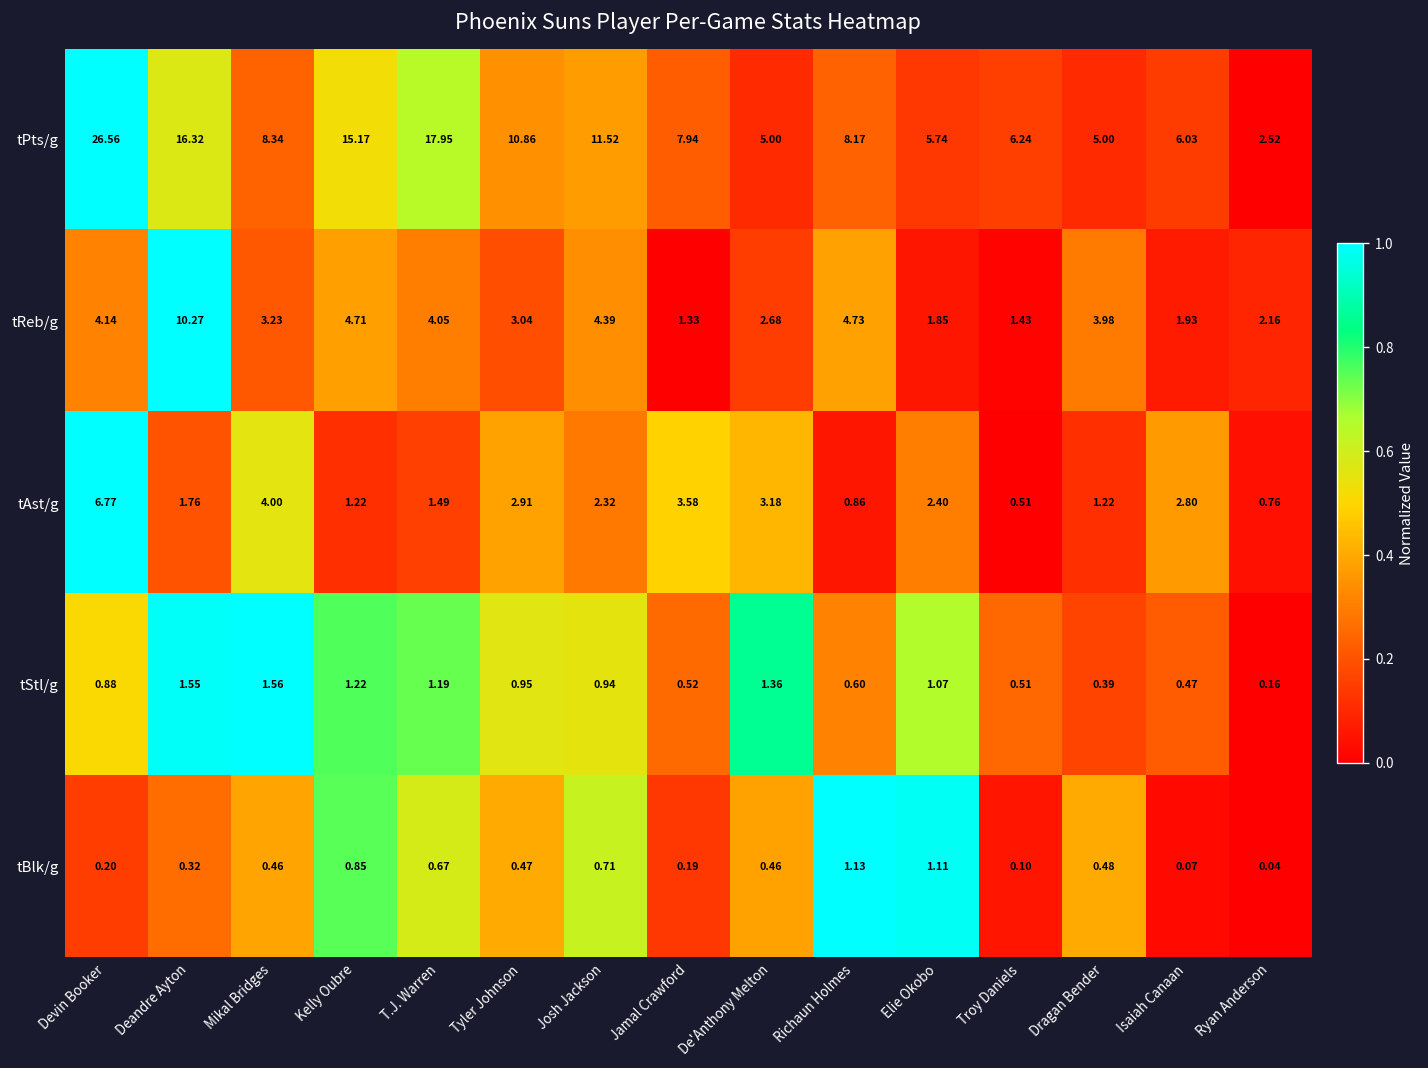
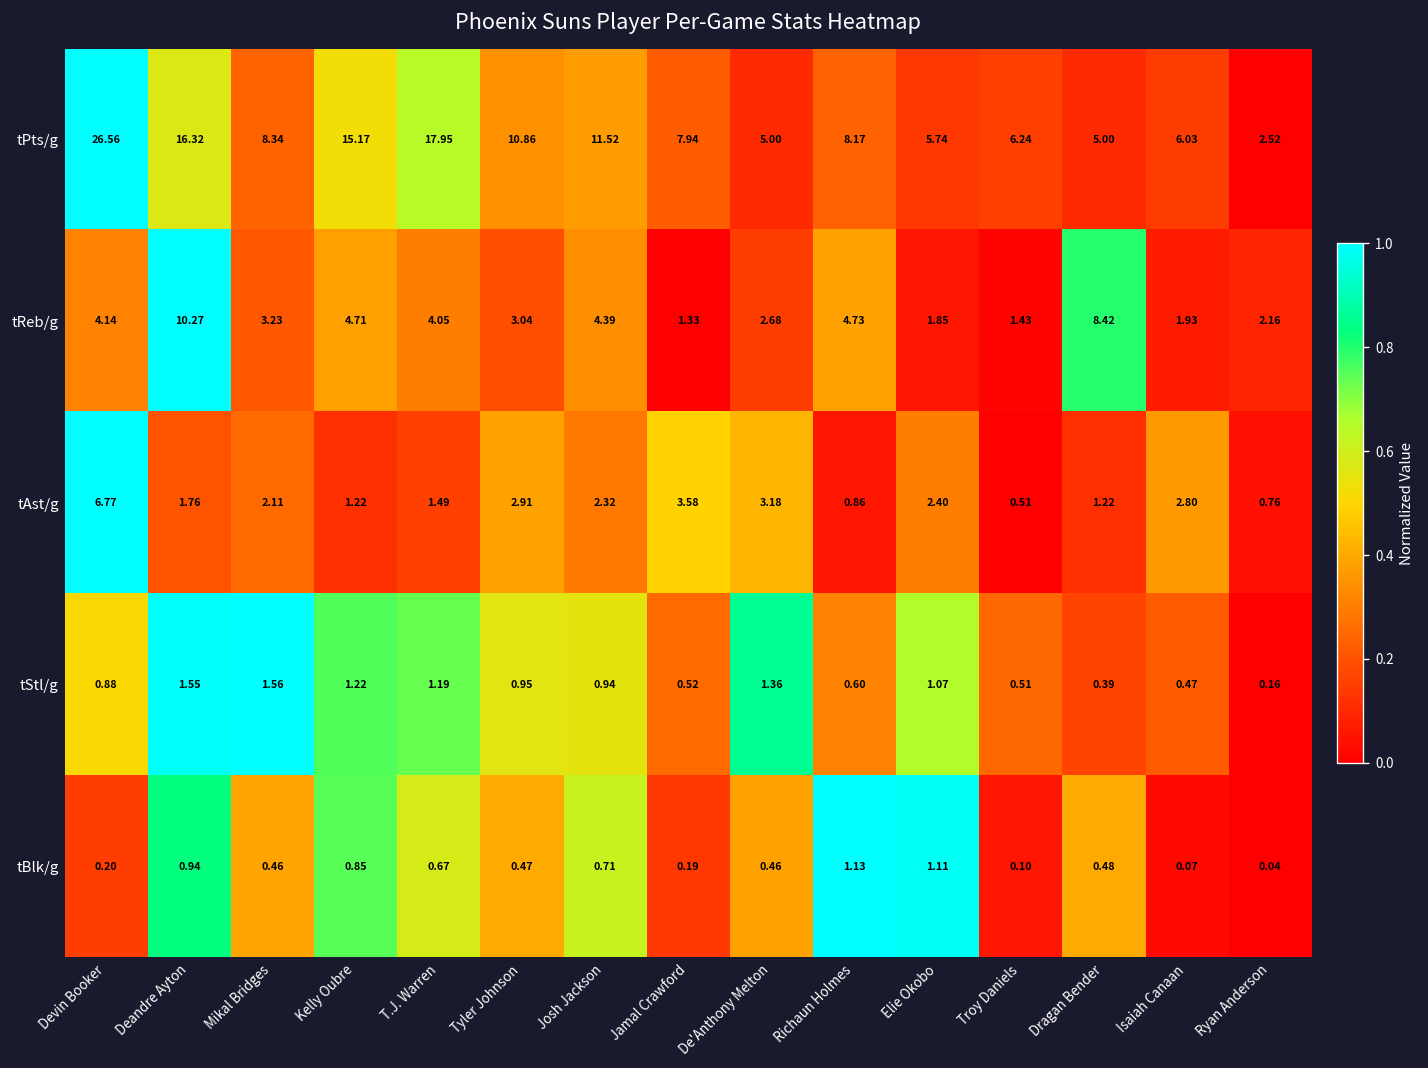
tReb/g, Dragan Bender: 3.98 -> 8.42
tAst/g, Mikal Bridges: 4.00 -> 2.11
tBlk/g, Deandre Ayton: 0.32 -> 0.94
